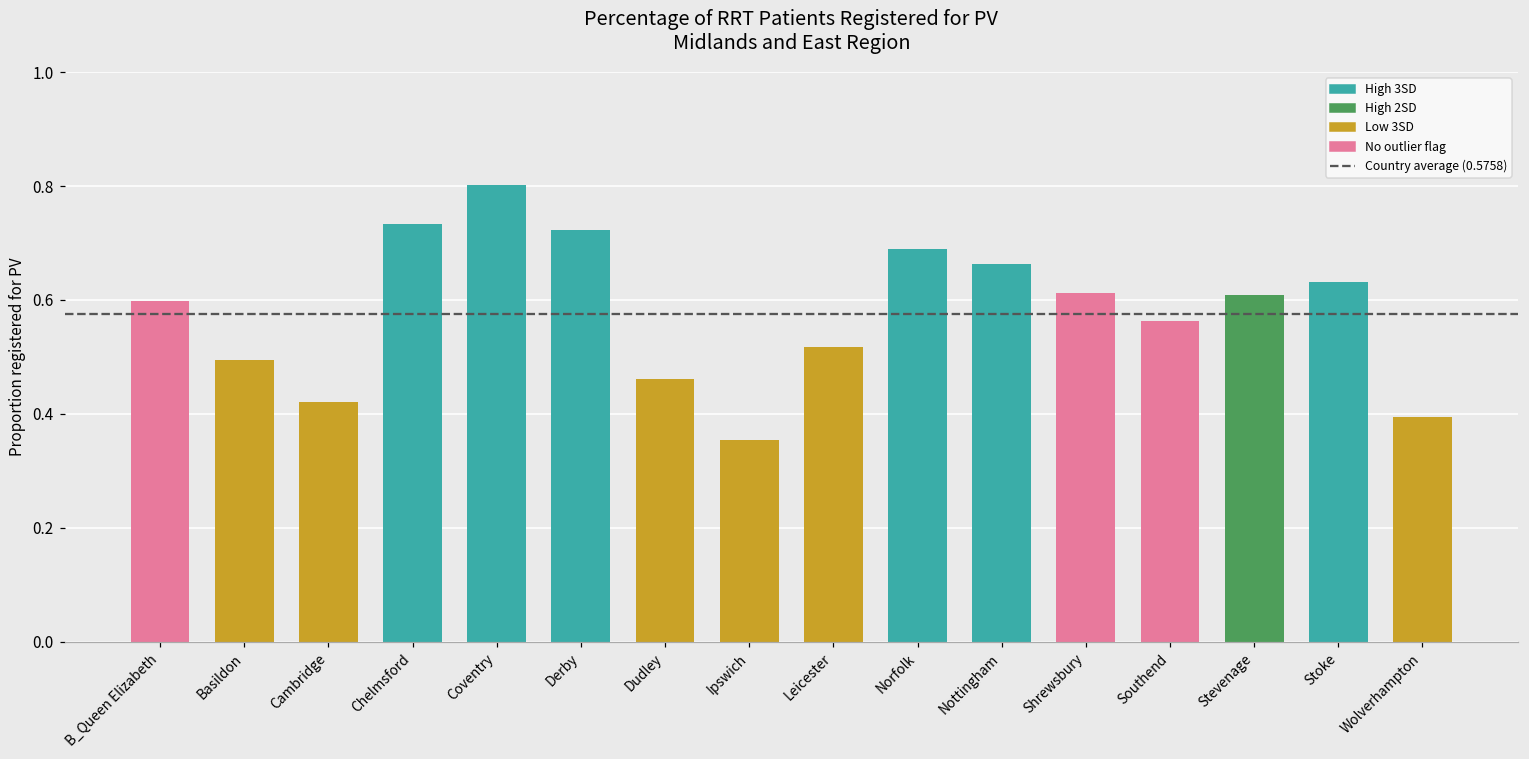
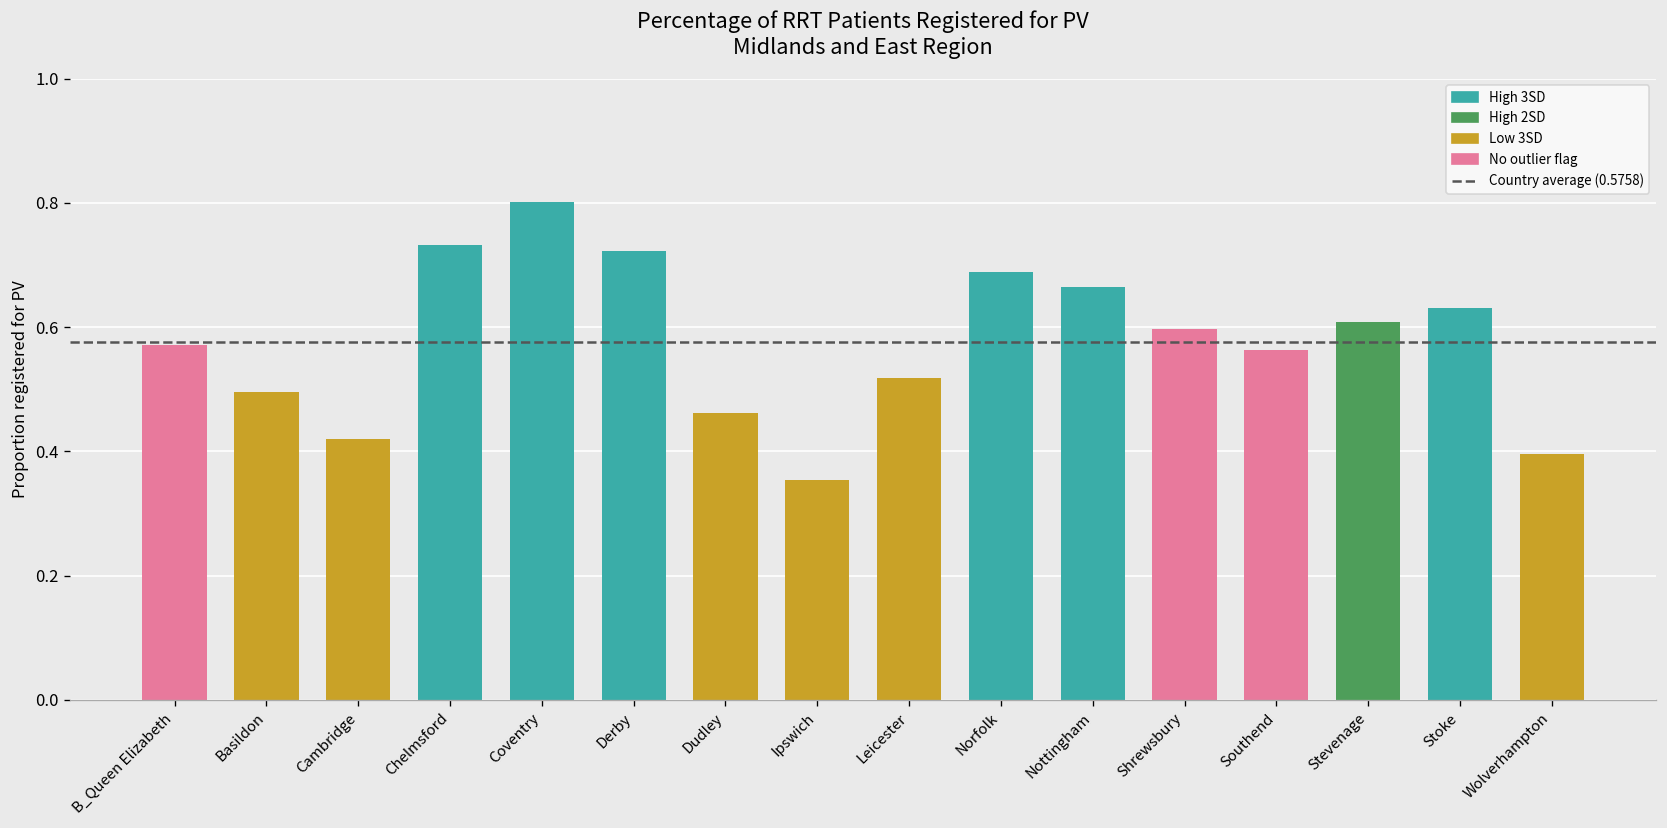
B_Queen Elizabeth: 0.60 -> 0.57
Shrewsbury: 0.61 -> 0.60
